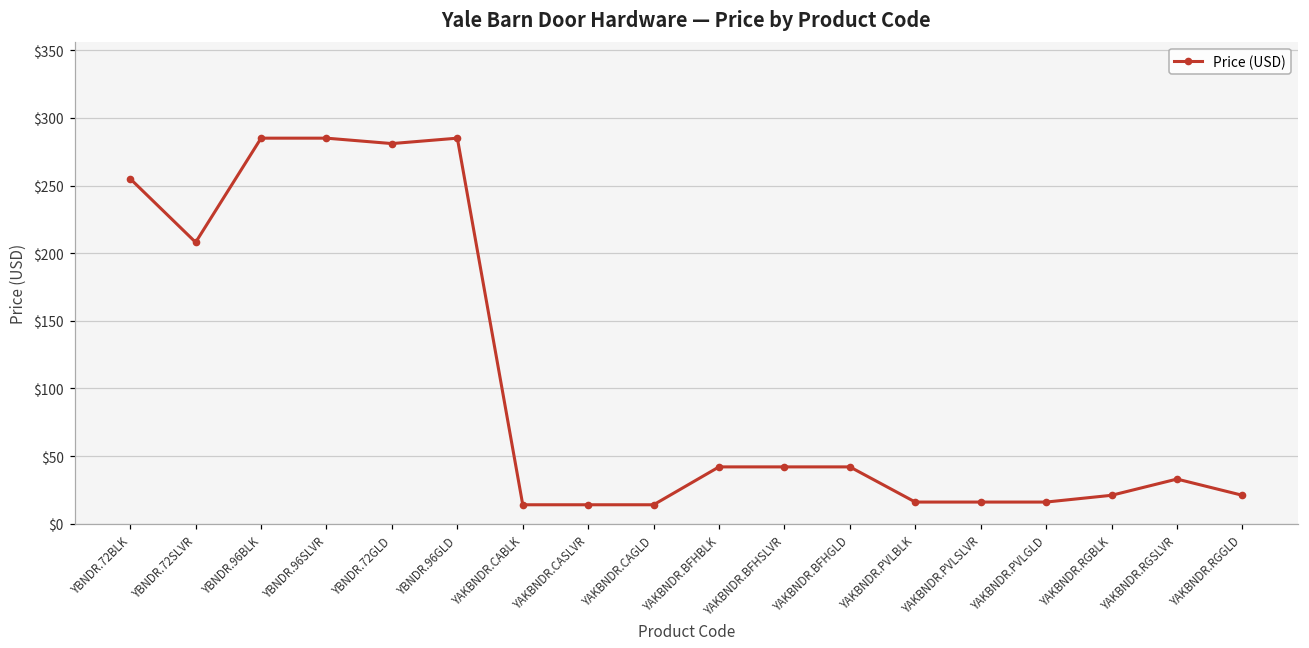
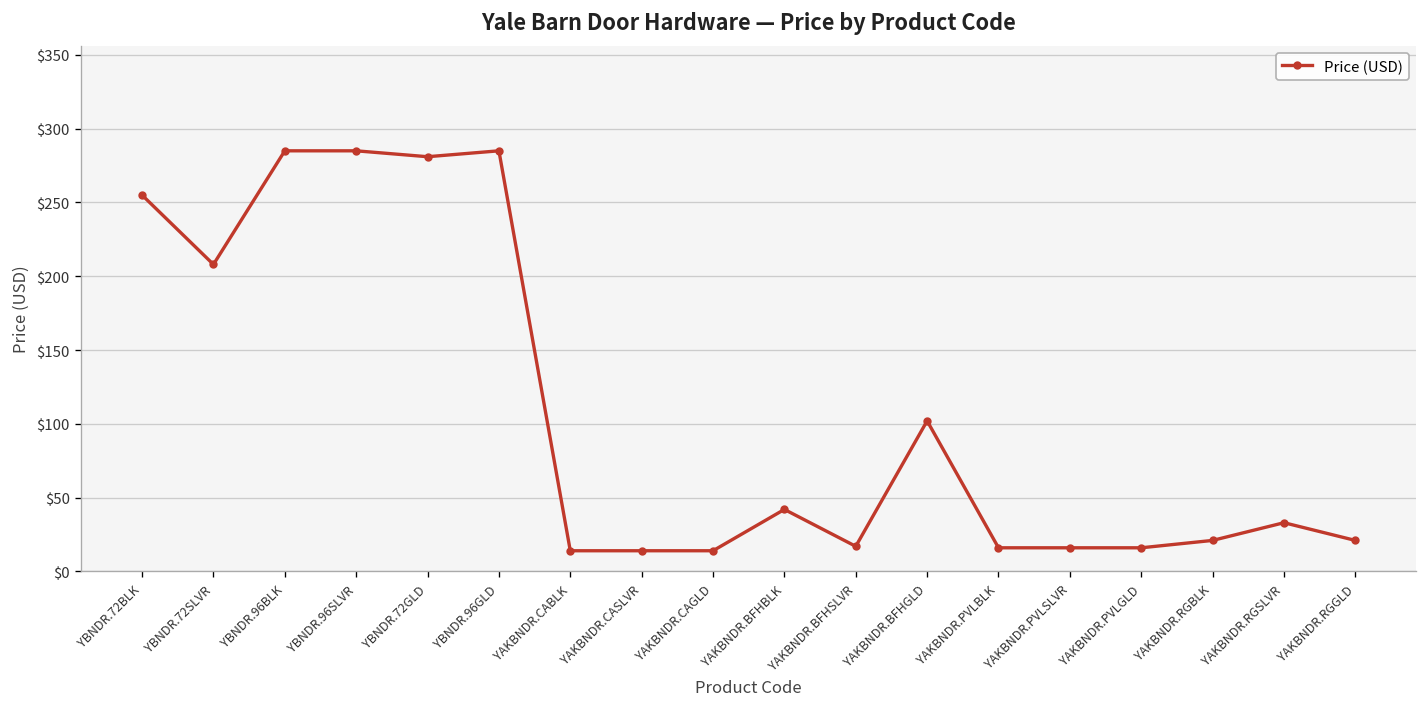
YAKBNDR.BFHSLVR: $42 -> $17
YAKBNDR.BFHGLD: $42 -> $102
